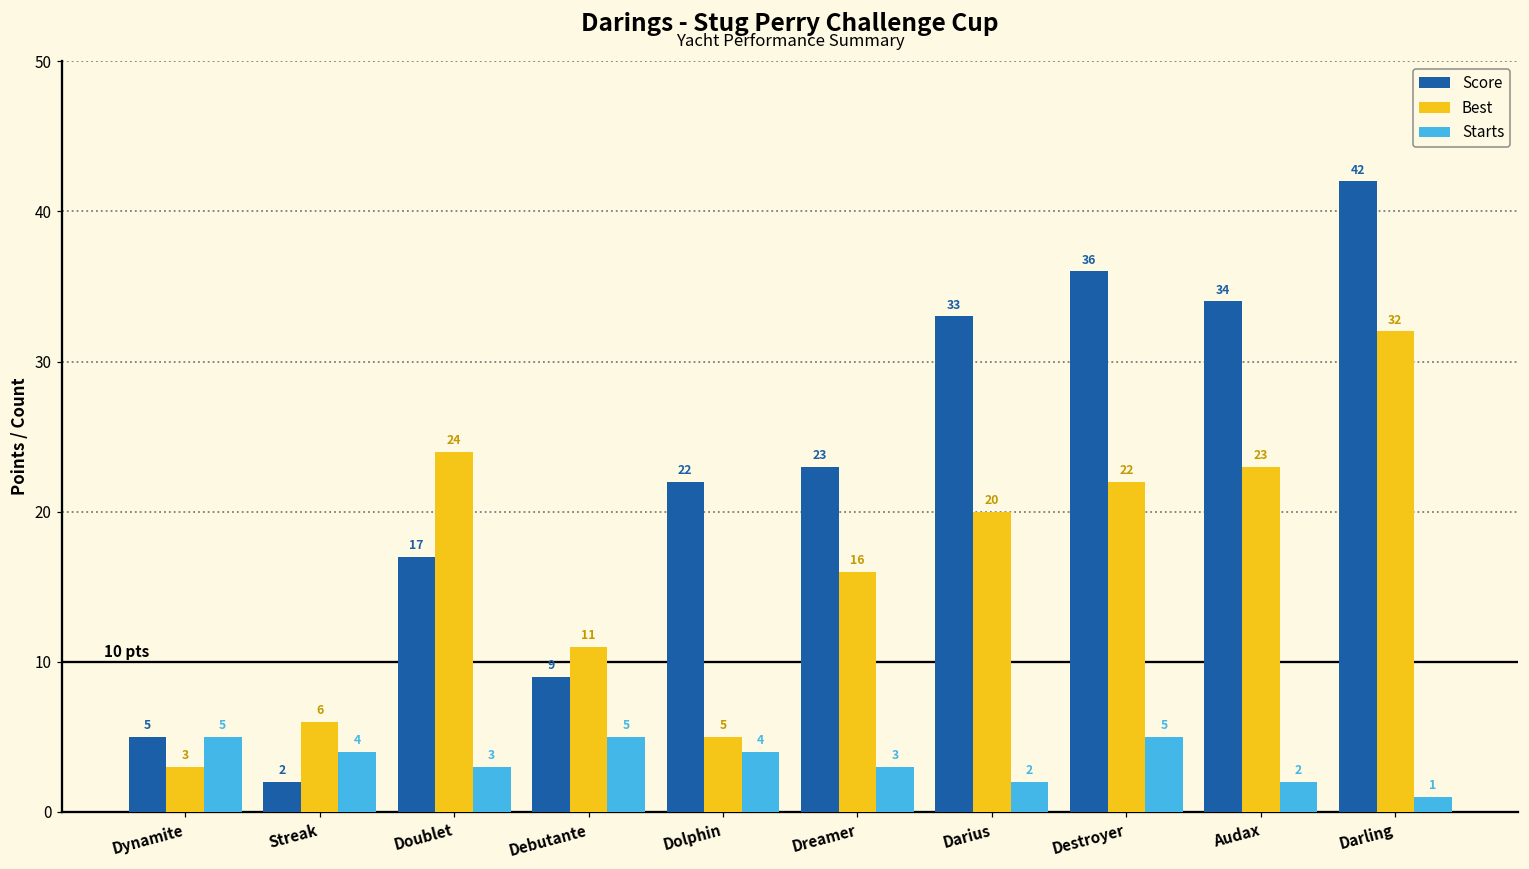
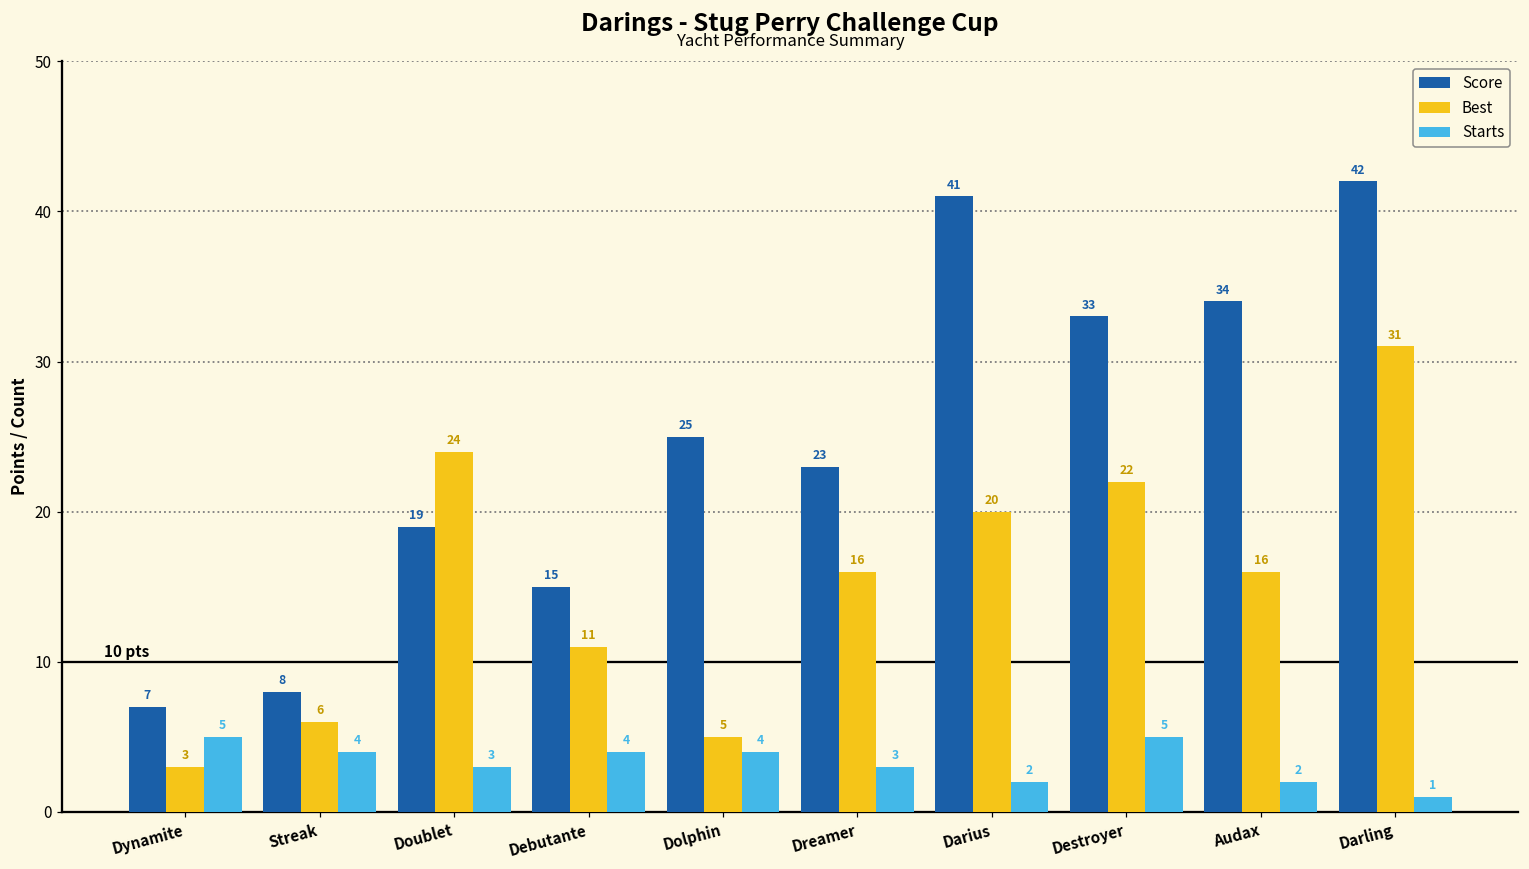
Score, Dynamite: 5 -> 7
Score, Streak: 2 -> 8
Score, Doublet: 17 -> 19
Score, Debutante: 9 -> 15
Starts, Debutante: 5 -> 4
Score, Dolphin: 22 -> 25
Score, Darius: 33 -> 41
Score, Destroyer: 36 -> 33
Best, Audax: 23 -> 16
Best, Darling: 32 -> 31
